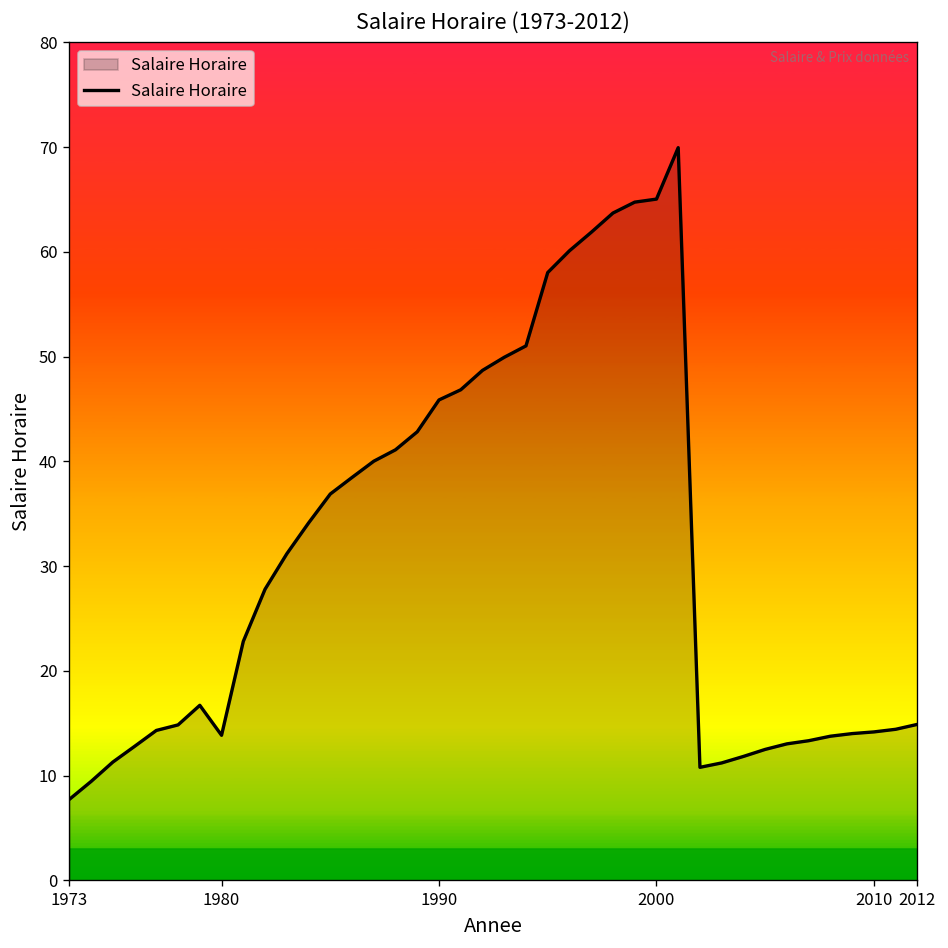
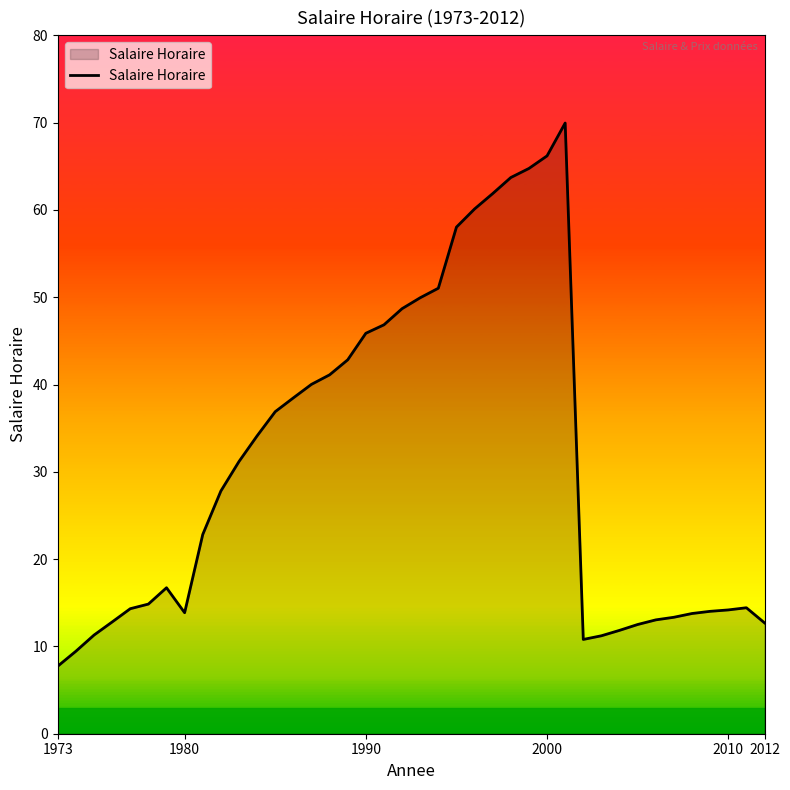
2000: 65 -> 66
2012: 15 -> 13
